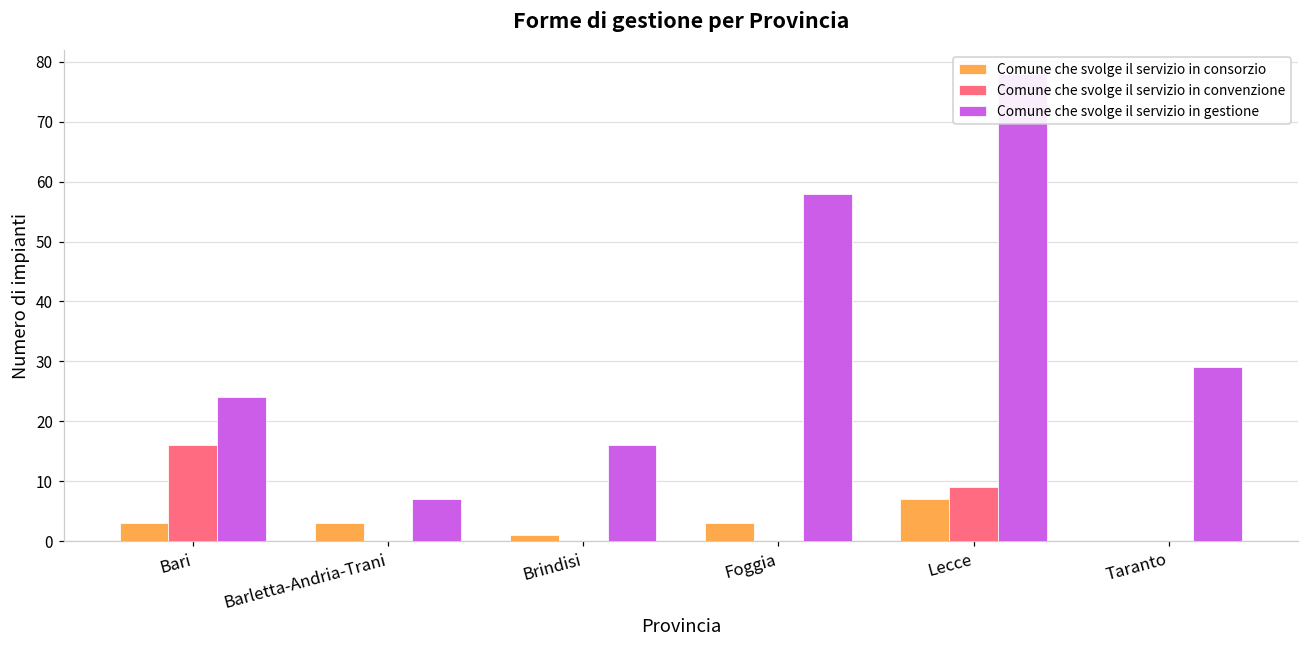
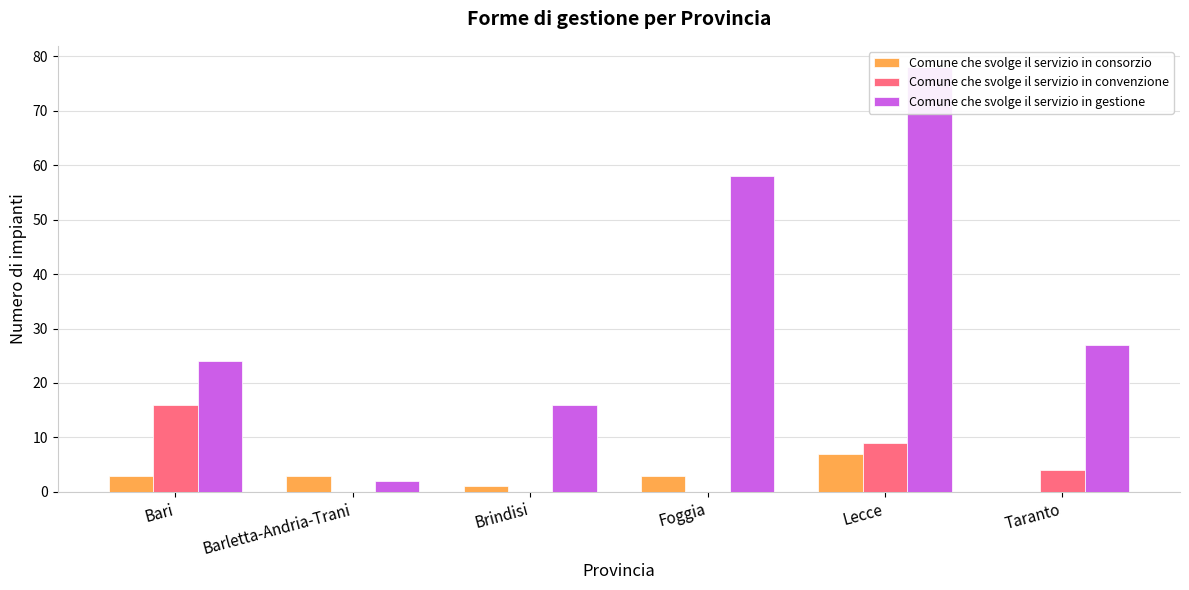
Comune che svolge il servizio in gestione, Barletta-Andria-Trani: 7 -> 2
Comune che svolge il servizio in convenzione, Taranto: 0 -> 4
Comune che svolge il servizio in gestione, Taranto: 29 -> 27
